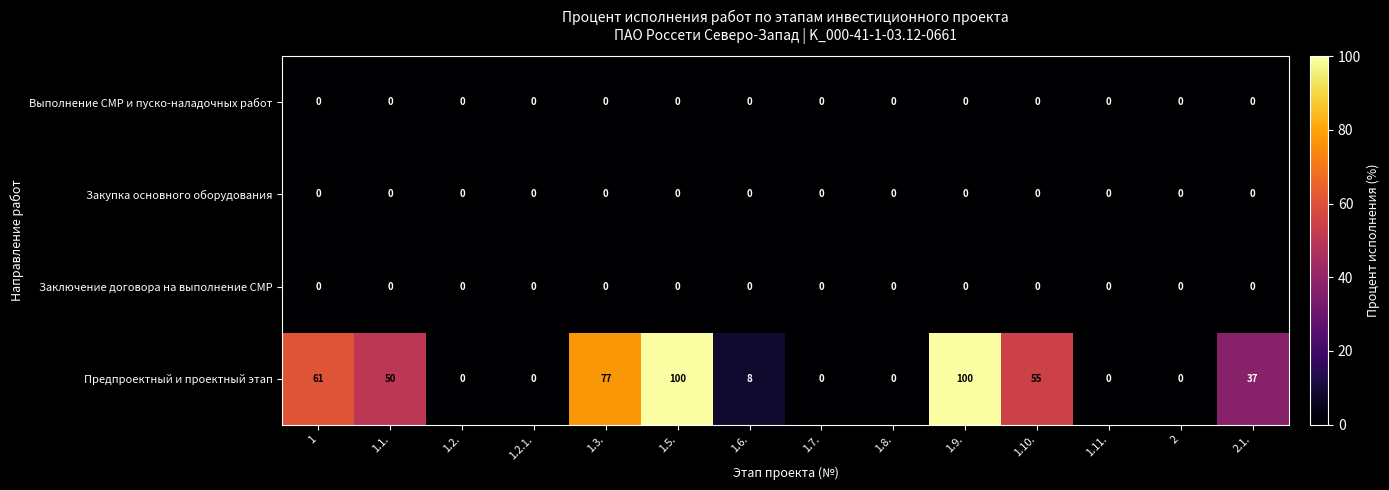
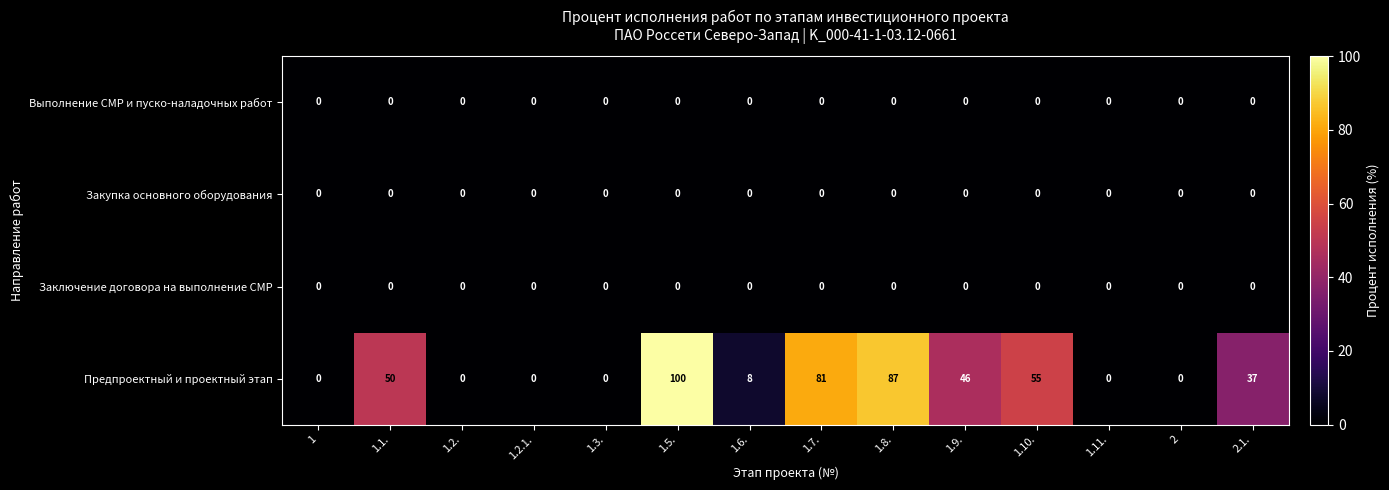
Предпроектный и проектный этап, 1: 61 -> 0
Предпроектный и проектный этап, 1.3.: 77 -> 0
Предпроектный и проектный этап, 1.7.: 0 -> 81
Предпроектный и проектный этап, 1.8.: 0 -> 87
Предпроектный и проектный этап, 1.9.: 100 -> 46
